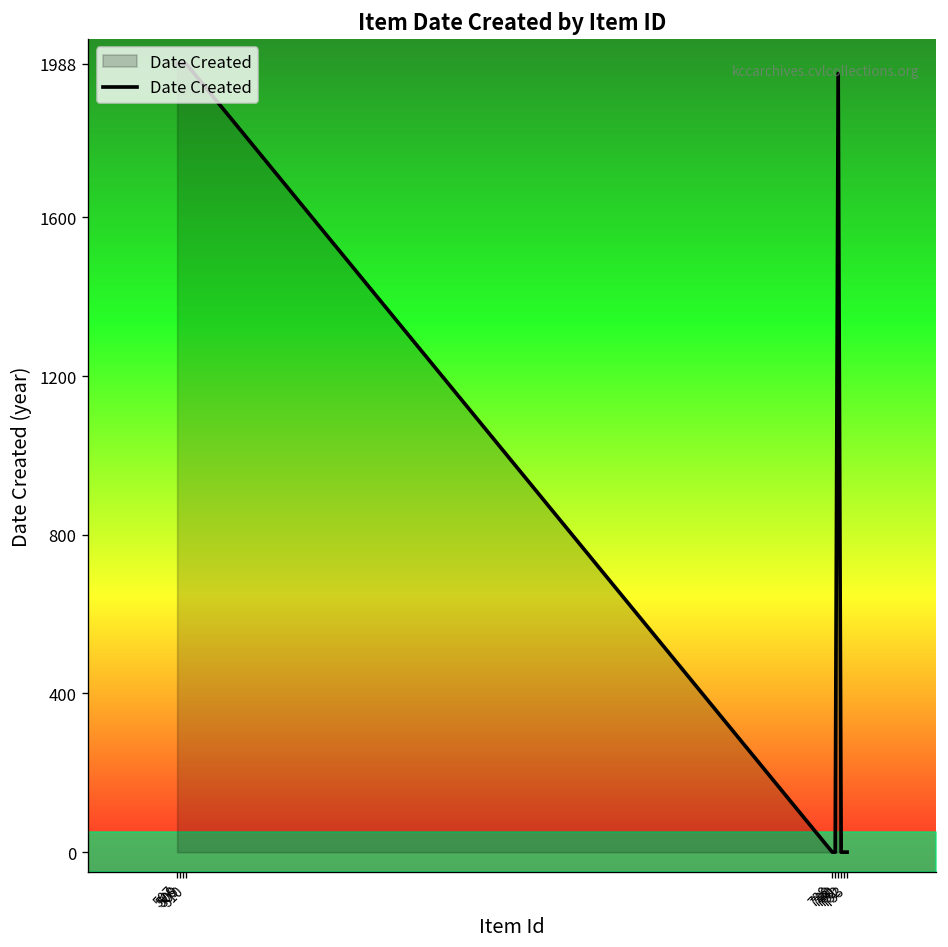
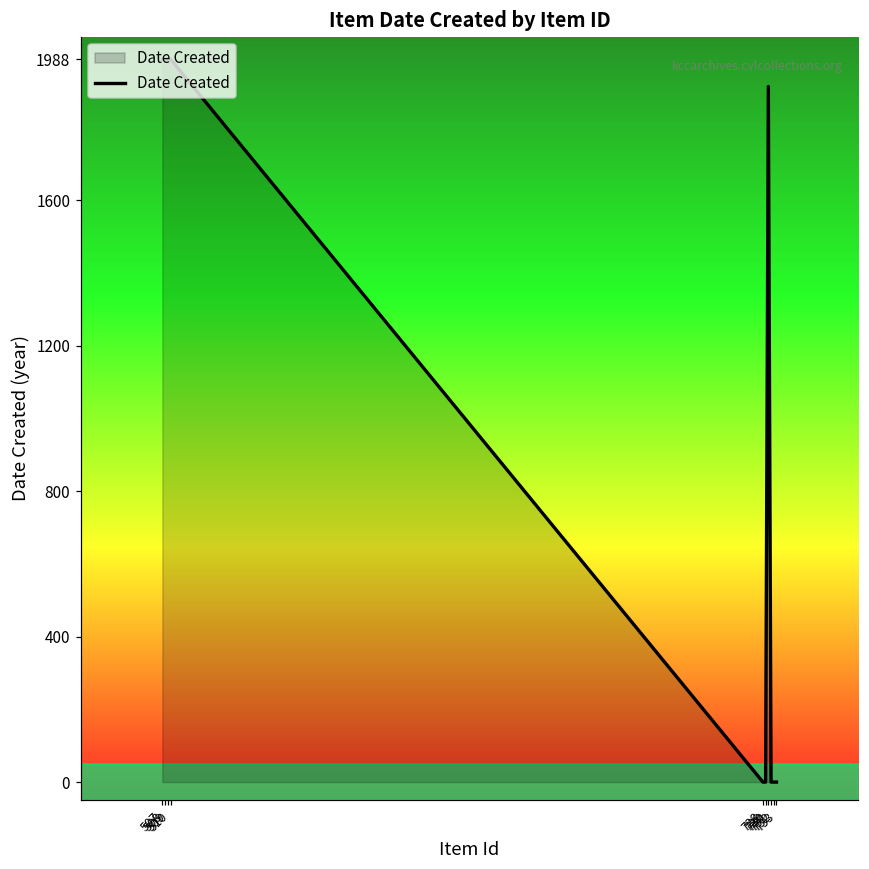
Date Created, 730: 1960 -> 1910
